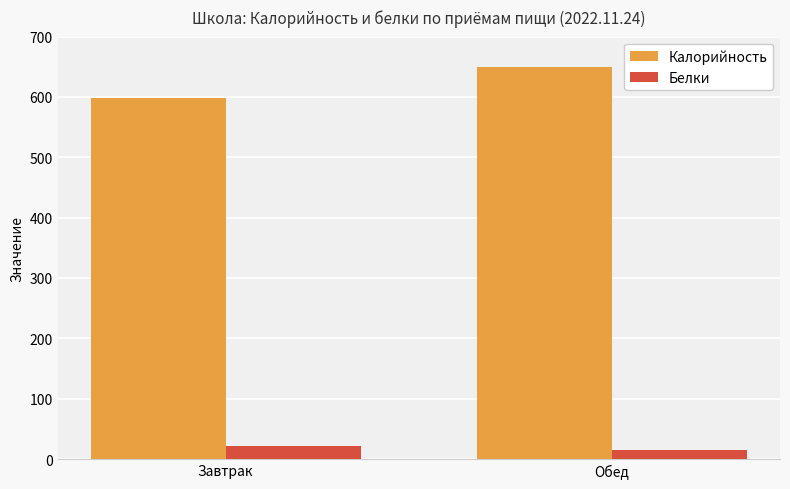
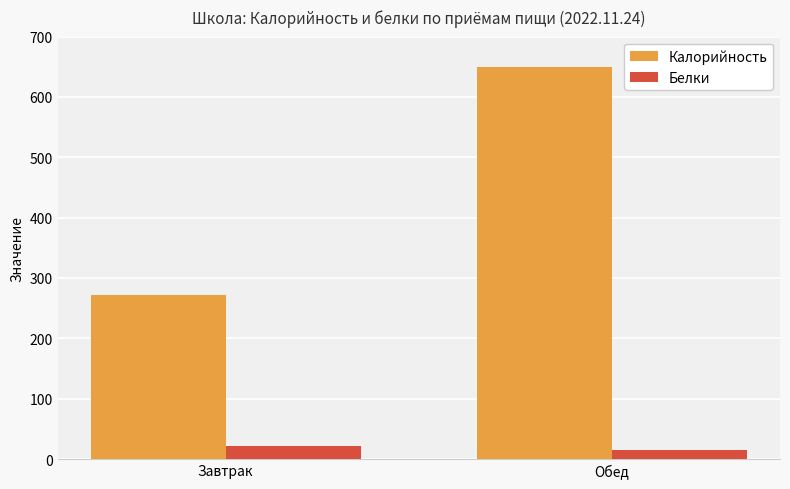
Калорийность, Завтрак: 600 -> 270
